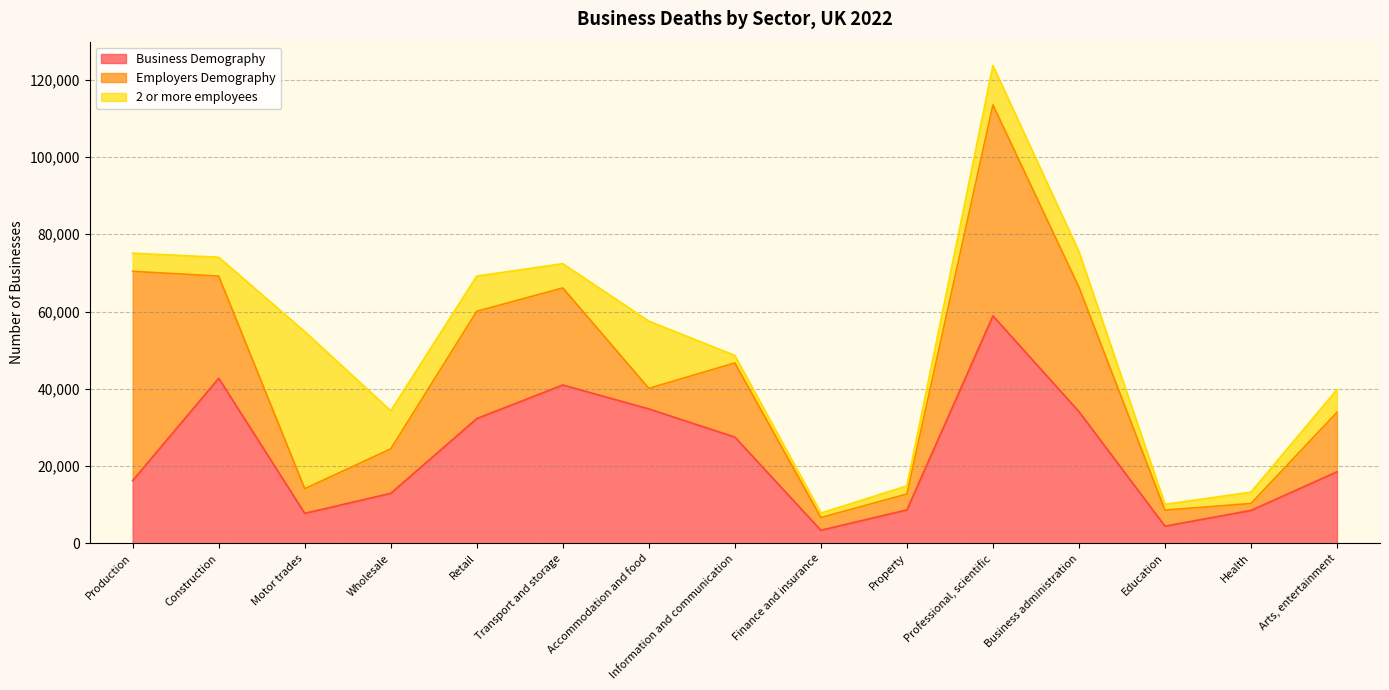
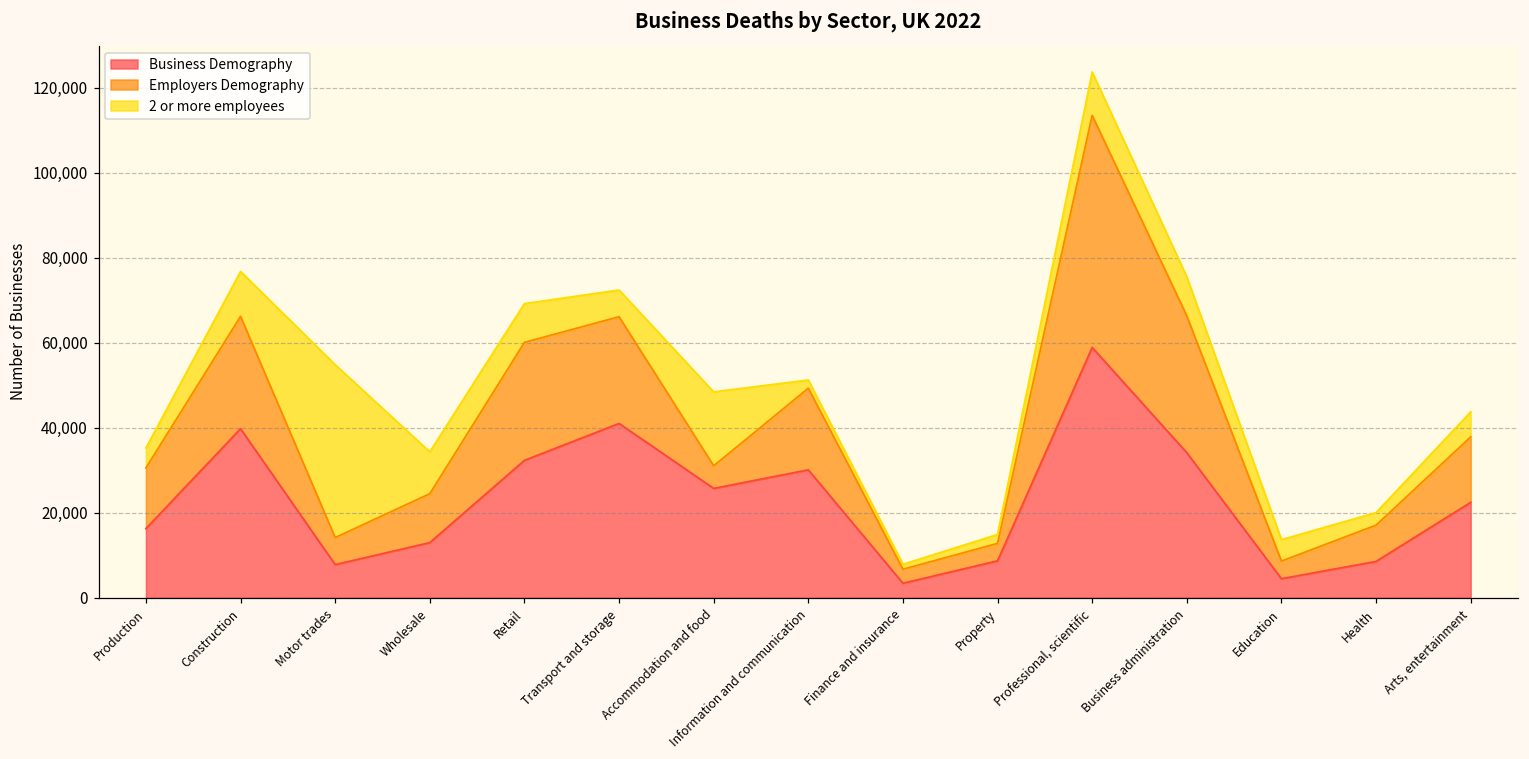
Employers Demography, Production: 54,000 -> 14,000
Business Demography, Construction: 43,000 -> 40,000
2 or more employees, Construction: 5,000 -> 11,000
Business Demography, Accommodation and food: 35,000 -> 26,000
Business Demography, Information and communication: 28,000 -> 30,000
2 or more employees, Education: 1,000 -> 5,000
Employers Demography, Health: 2,000 -> 9,000
Business Demography, Arts, entertainment: 19,000 -> 22,000
